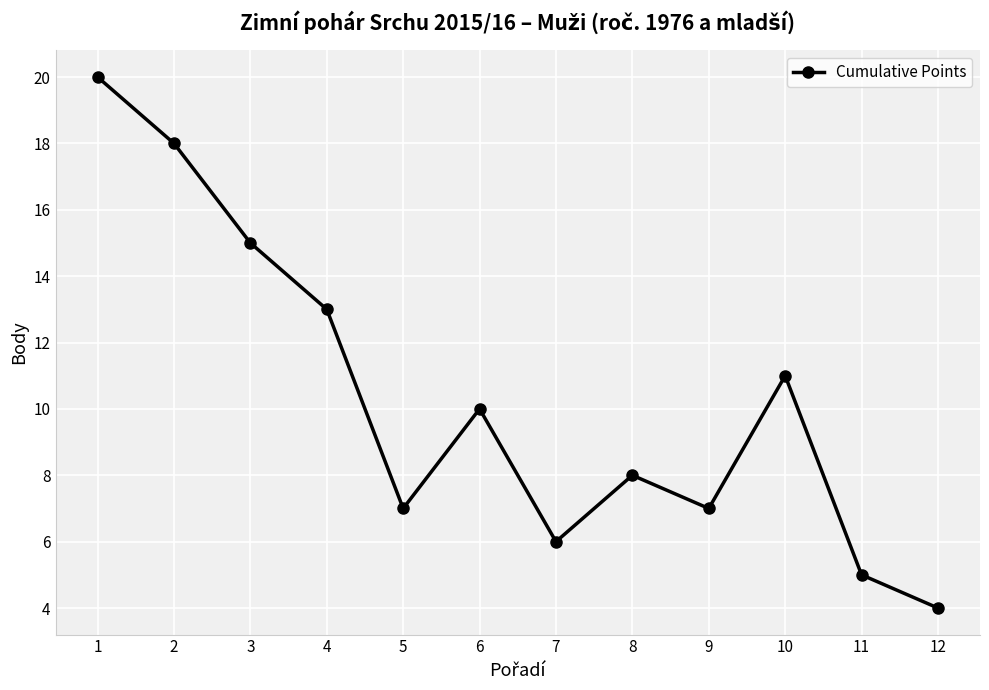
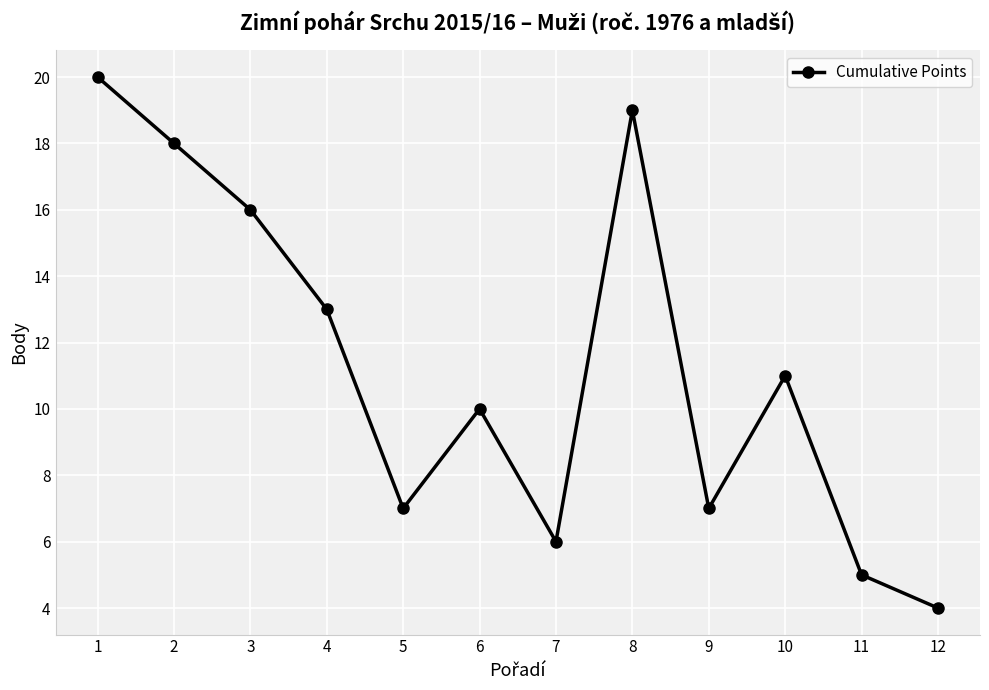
3: 15 -> 16
8: 8 -> 19
